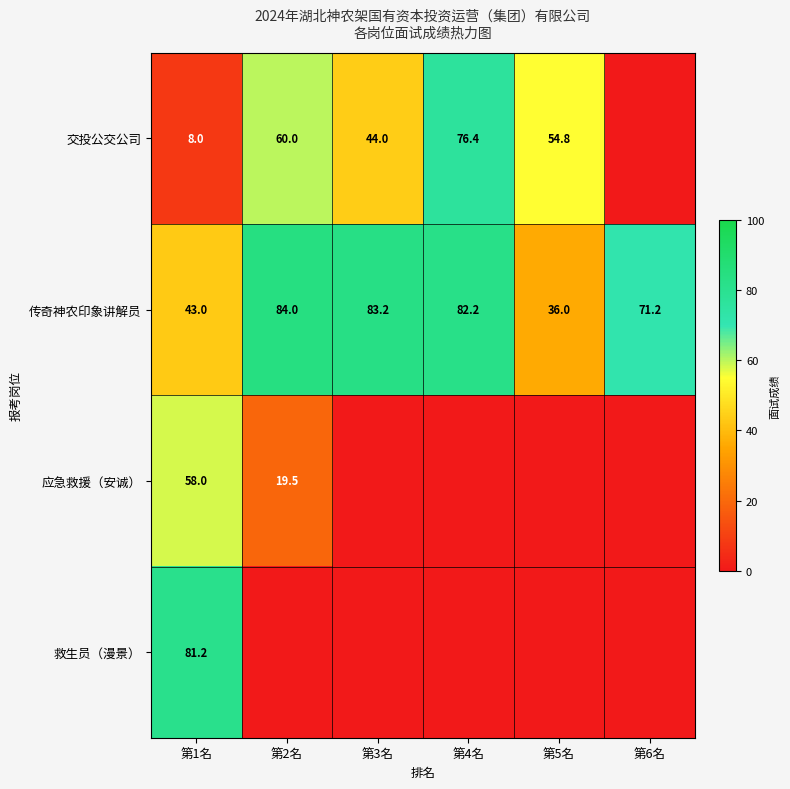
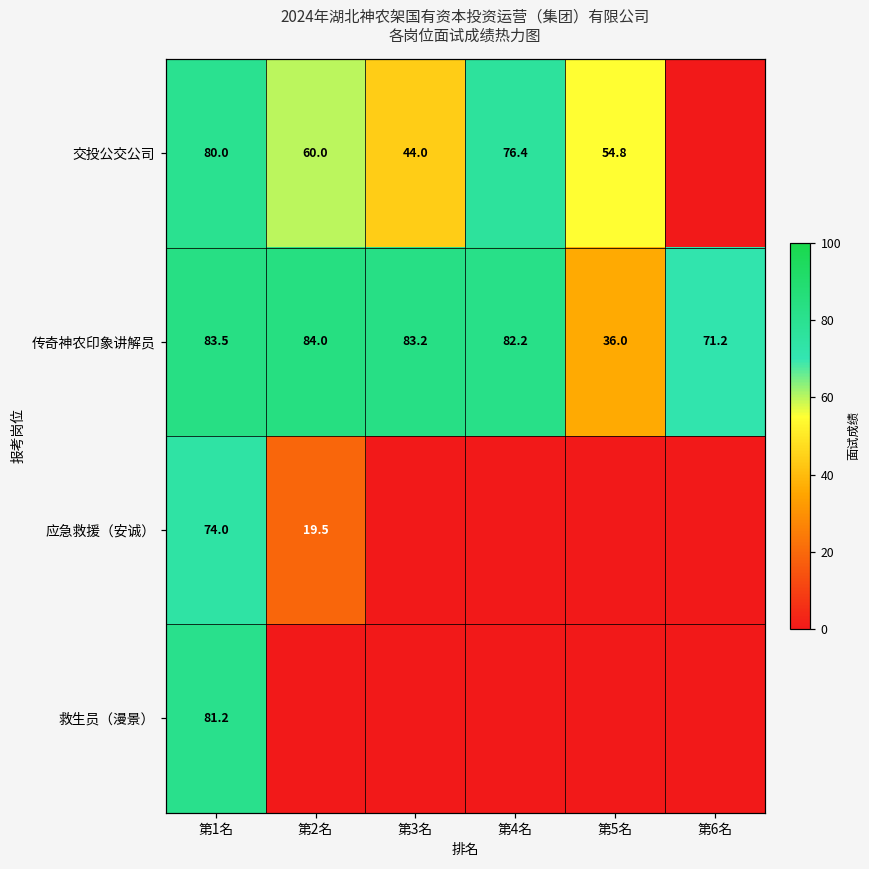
交投公交公司, 第1名: 8.0 -> 80.0
传奇神农印象讲解员, 第1名: 43.0 -> 83.5
应急救援（安诚）, 第1名: 58.0 -> 74.0
